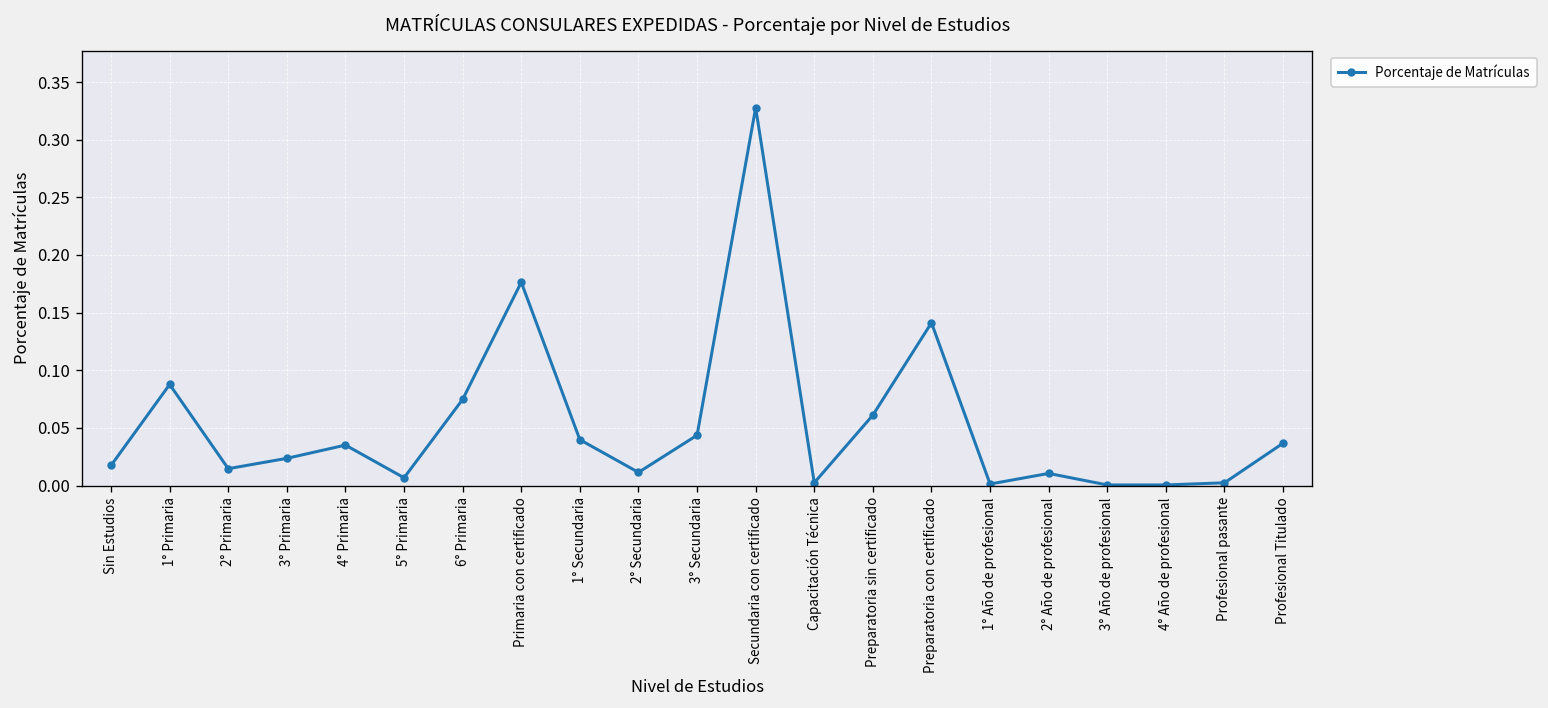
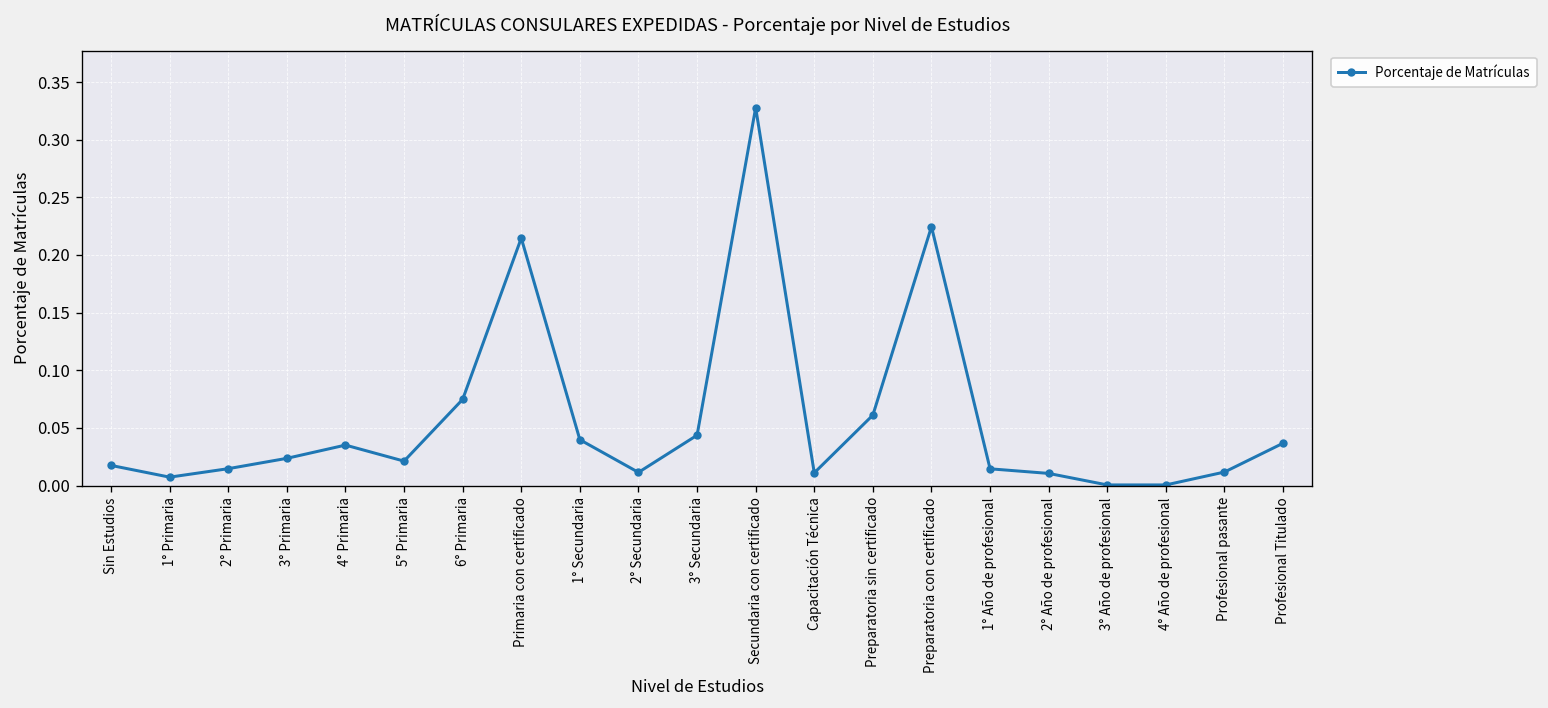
1° Primaria: 0.09 -> 0.01
5° Primaria: 0.01 -> 0.02
Primaria con certificado: 0.18 -> 0.21
Capacitación Técnica: 0.00 -> 0.01
Preparatoria con certificado: 0.14 -> 0.22
1° Año de profesional: 0.00 -> 0.01
Profesional pasante: 0.00 -> 0.01
